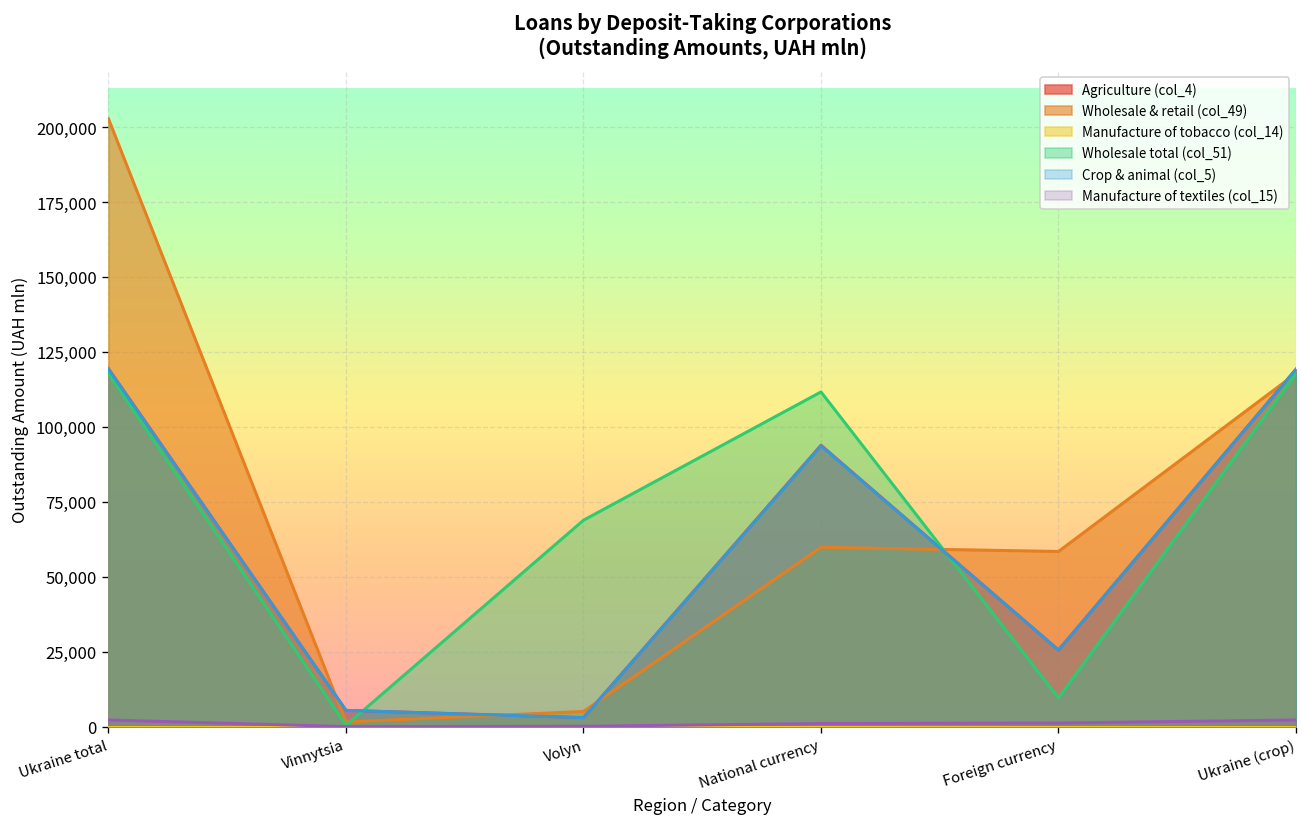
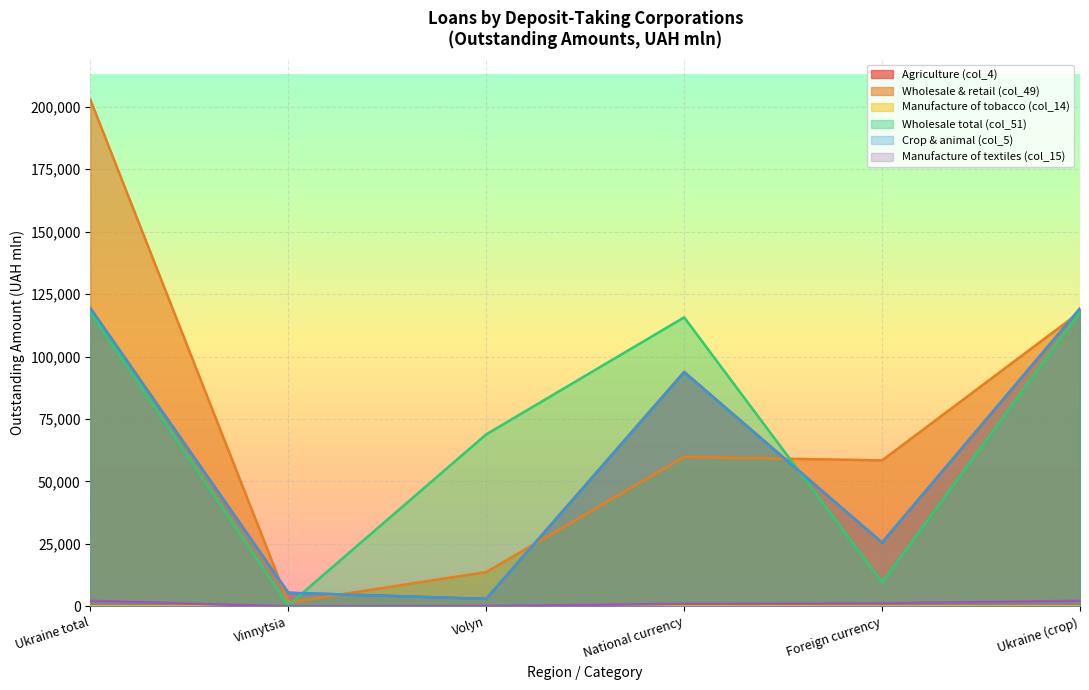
Wholesale & retail (col_49), Volyn: 5,000 -> 14,000
Wholesale total (col_51), National currency: 112,000 -> 116,000
